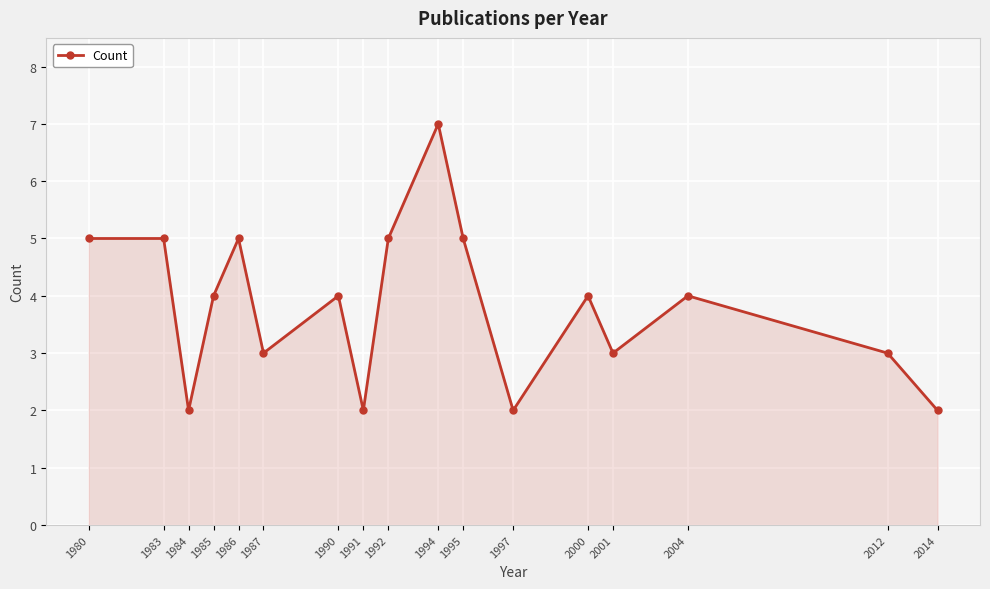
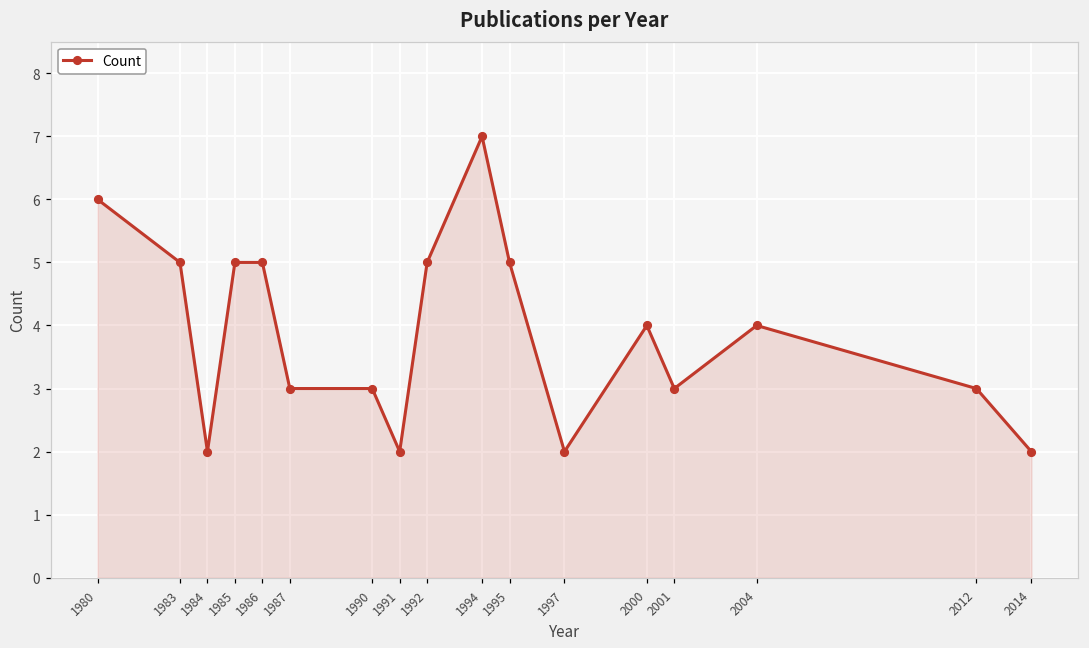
1980: 5 -> 6
1985: 4 -> 5
1990: 4 -> 3
